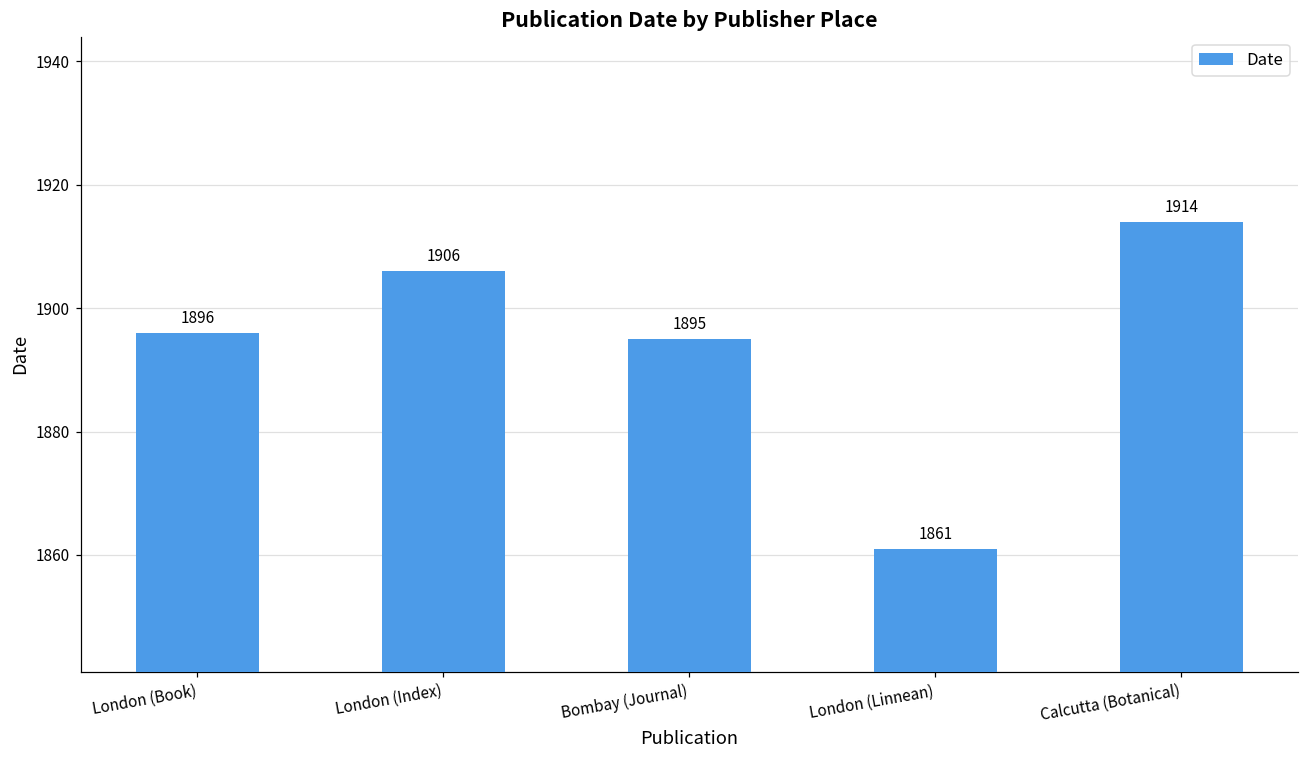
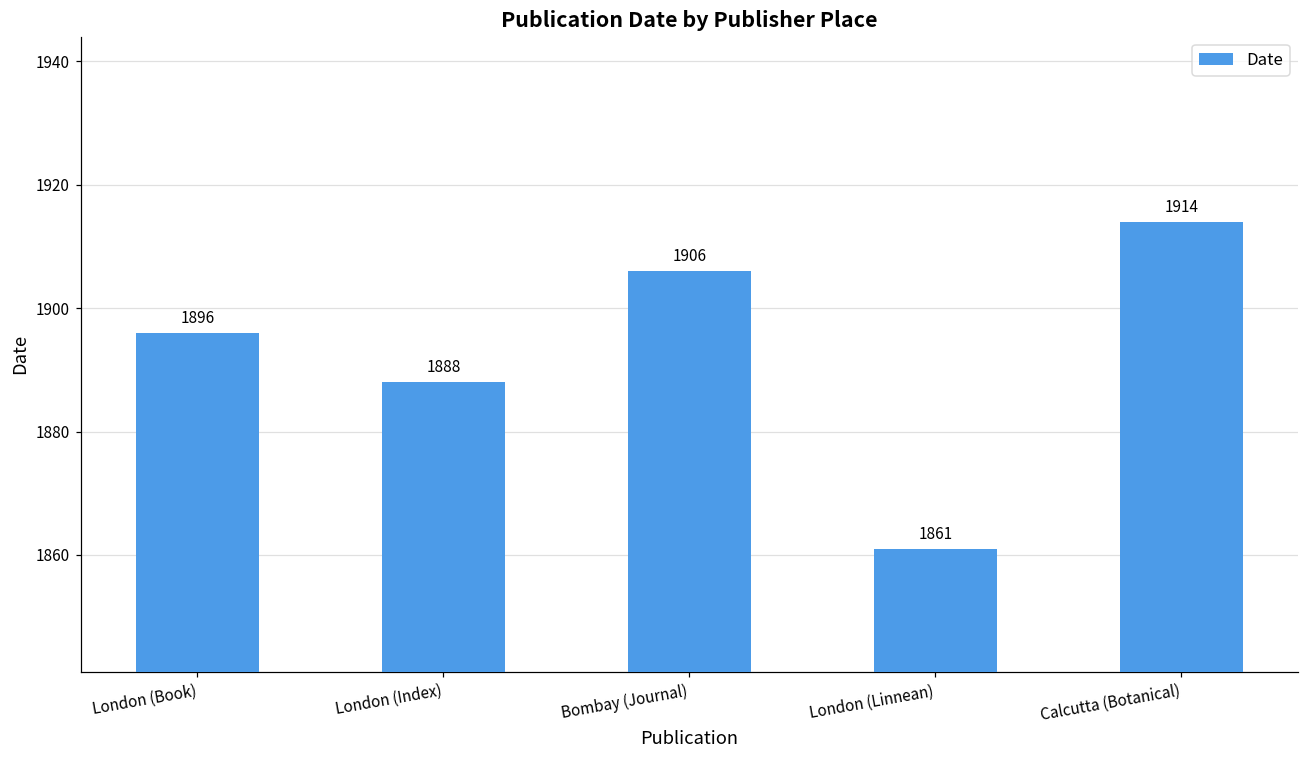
London (Index): 1906 -> 1888
Bombay (Journal): 1895 -> 1906
